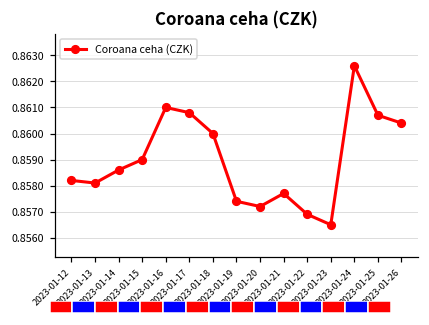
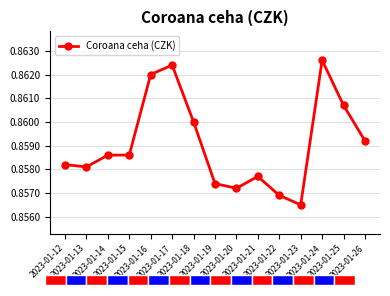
Coroana ceha (CZK), 2023-01-15: 0.8590 -> 0.8586
Coroana ceha (CZK), 2023-01-16: 0.861 -> 0.862
Coroana ceha (CZK), 2023-01-17: 0.8608 -> 0.8624
Coroana ceha (CZK), 2023-01-26: 0.8604 -> 0.8592
